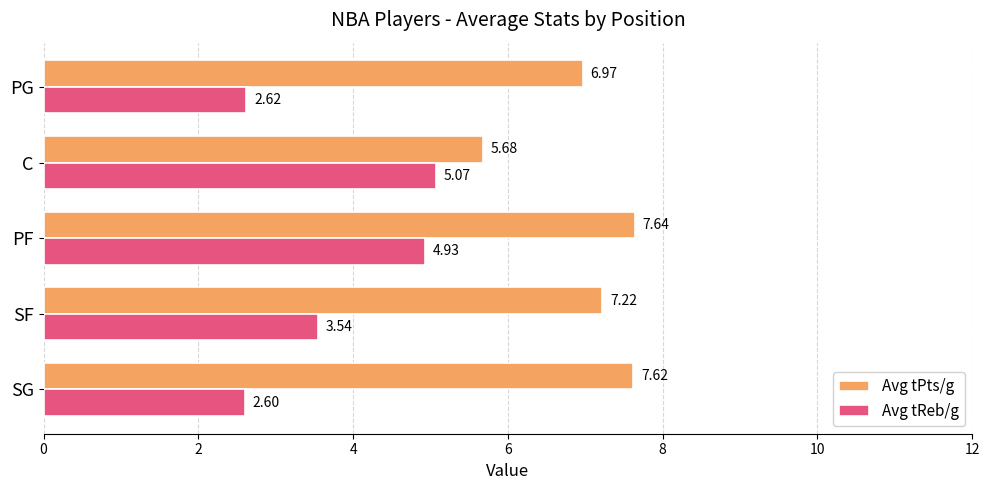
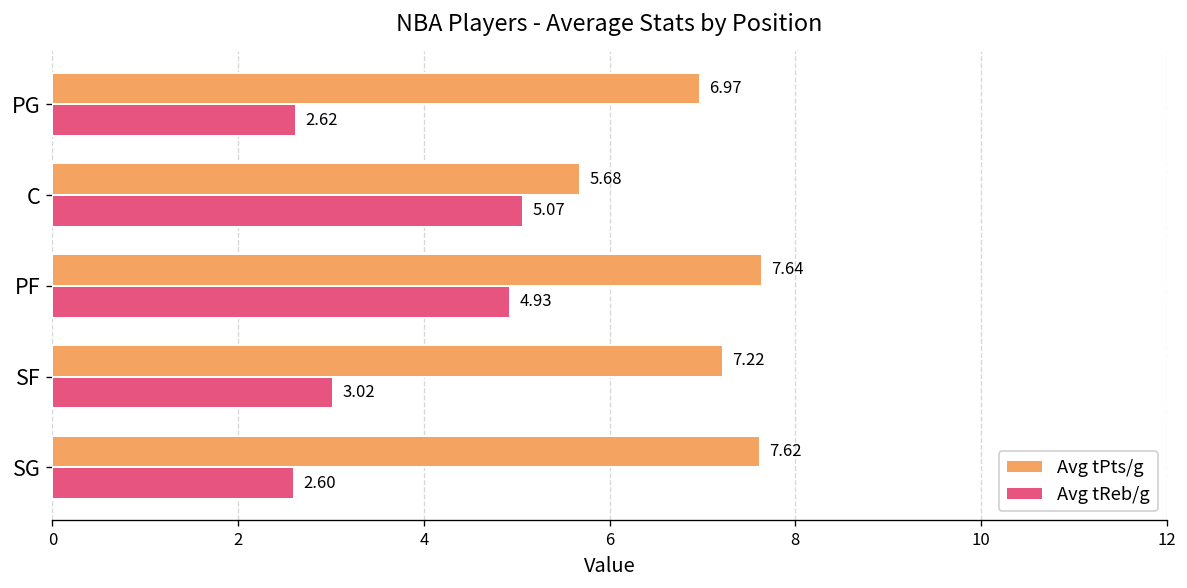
Avg tReb/g, SF: 3.54 -> 3.02
